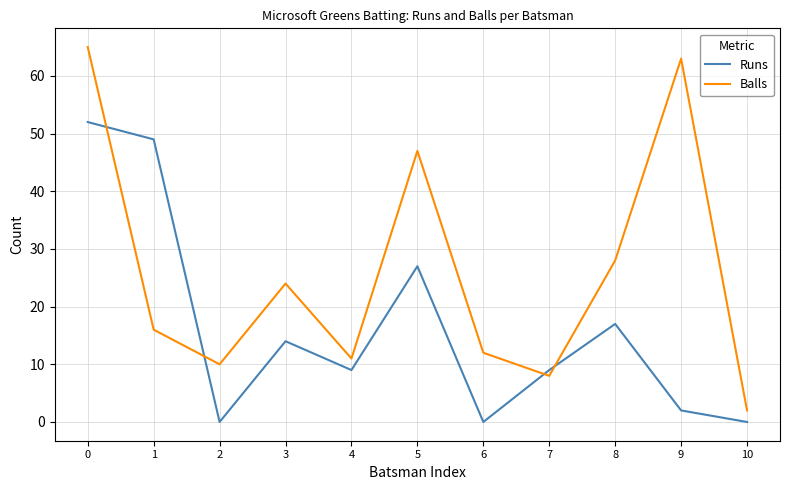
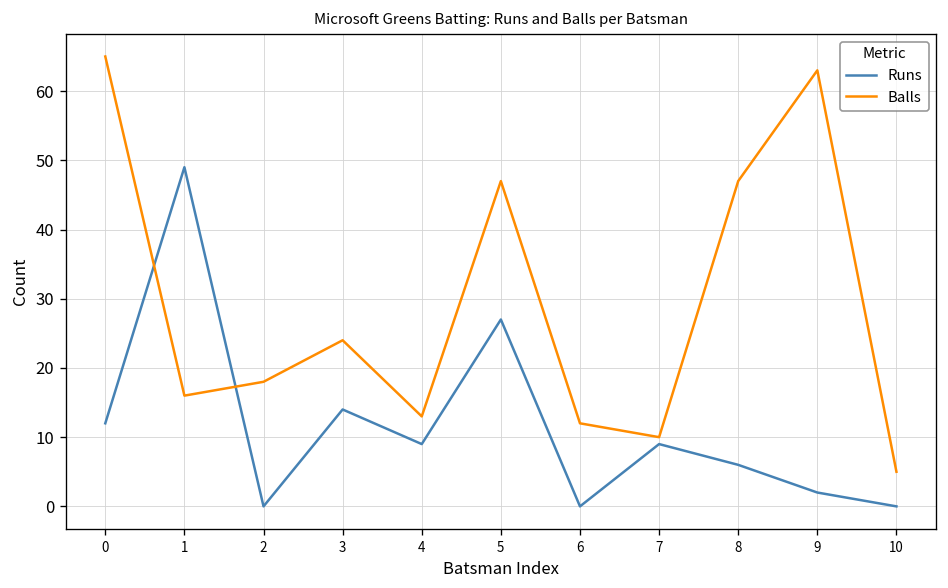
Runs, 0: 52 -> 12
Balls, 2: 10 -> 18
Balls, 4: 11 -> 13
Balls, 7: 8 -> 10
Runs, 8: 17 -> 6
Balls, 8: 28 -> 47
Balls, 10: 2 -> 5
